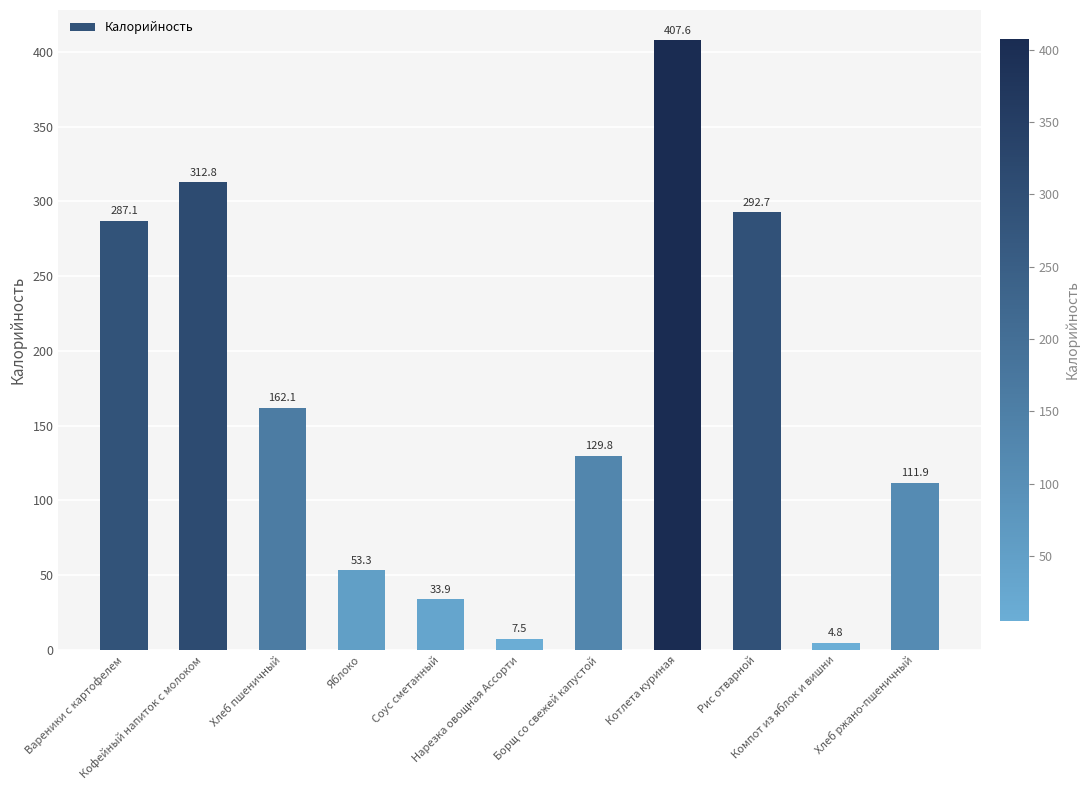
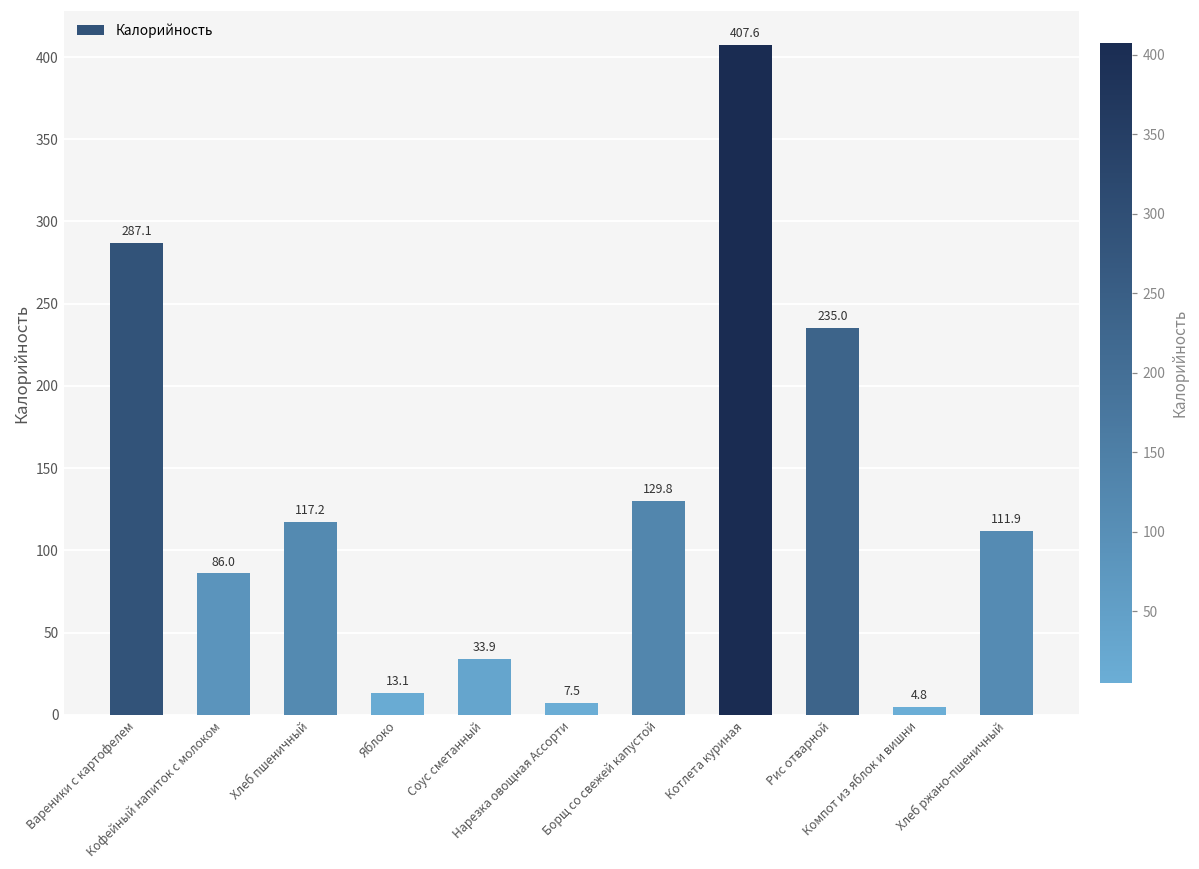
Кофейный напиток с молоком: 312.8 -> 86.0
Хлеб пшеничный: 162.1 -> 117.2
Яблоко: 53.3 -> 13.1
Рис отварной: 292.7 -> 235.0
